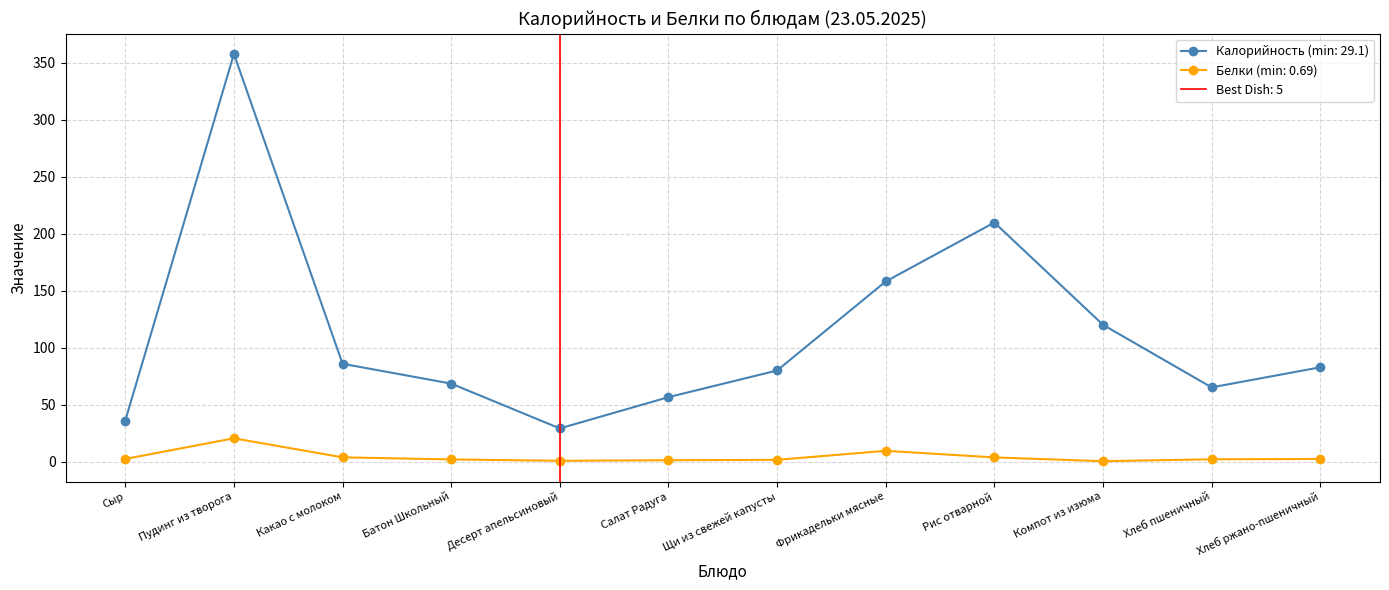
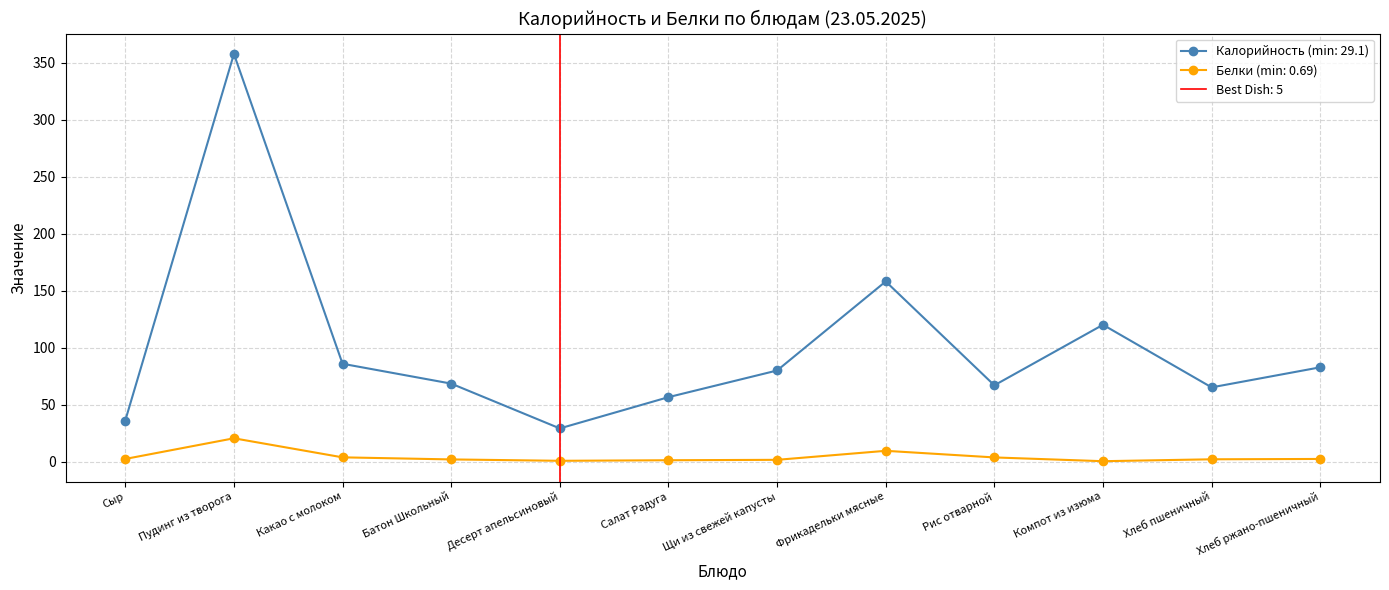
Калорийность (min: 29.1), Рис отварной: 210 -> 67
